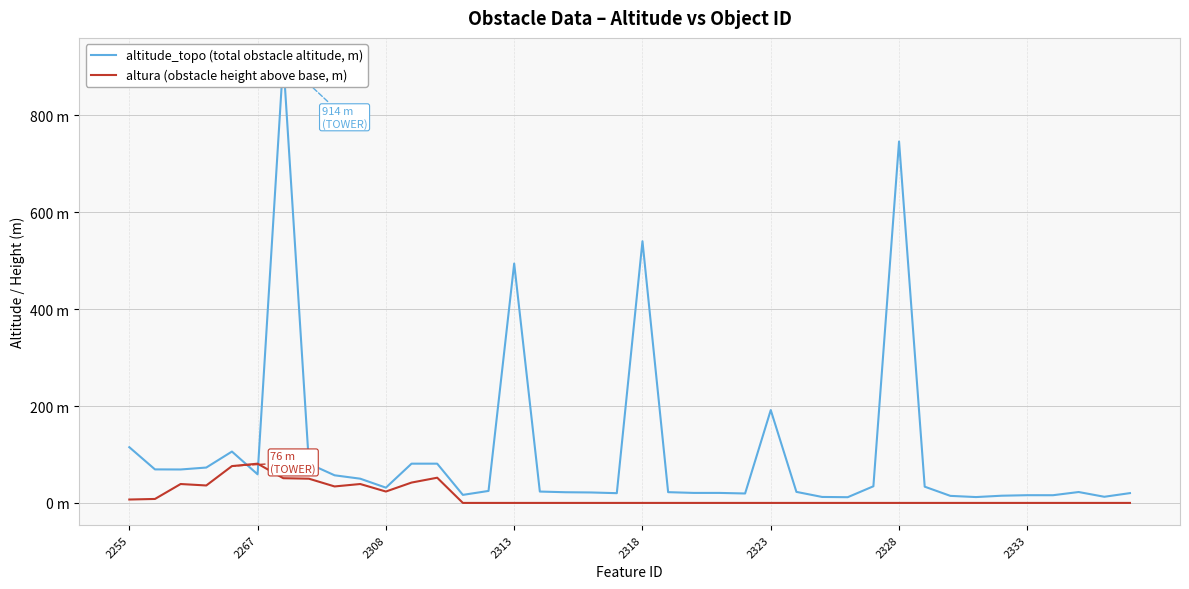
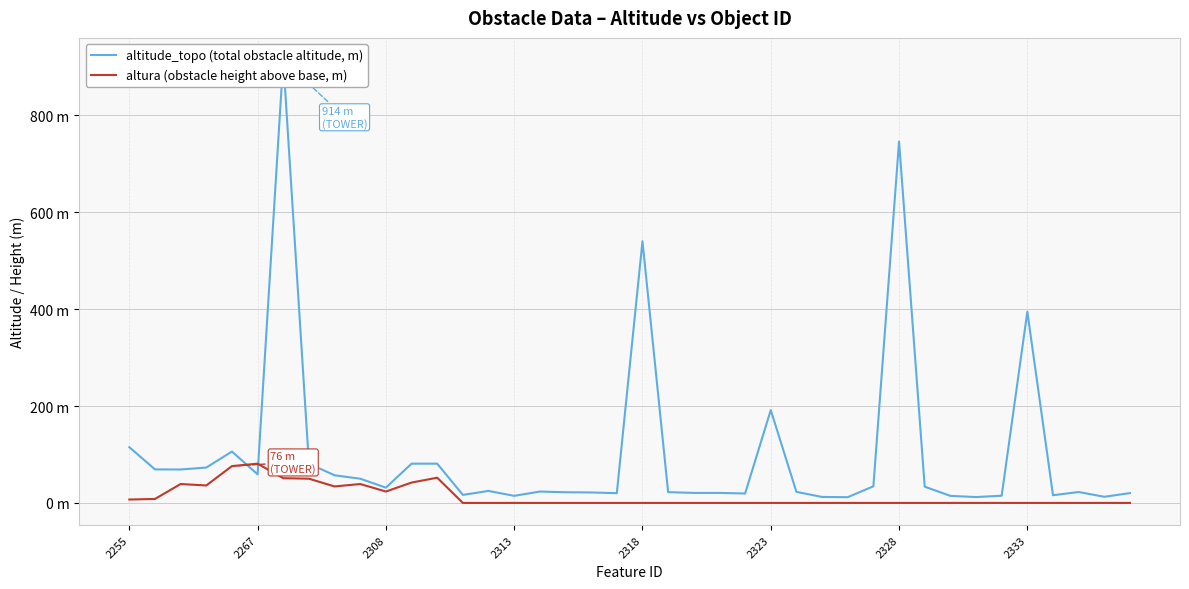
altitude_topo (total obstacle altitude, m), 2313: 490 m -> 10 m
altitude_topo (total obstacle altitude, m), 2333: 20 m -> 390 m
